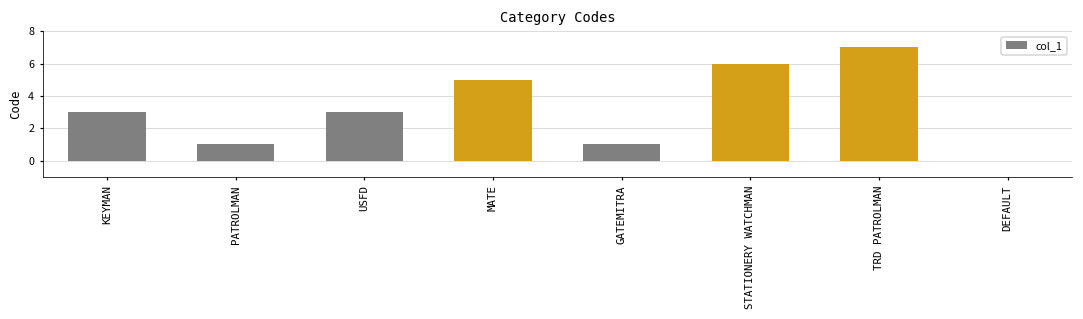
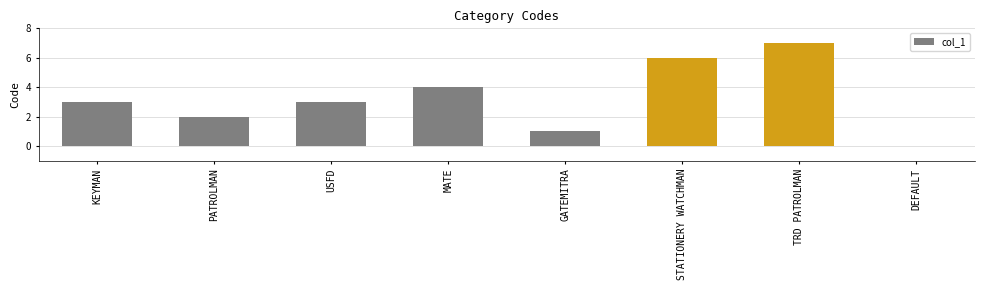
PATROLMAN: 1 -> 2
MATE: 5 -> 4
